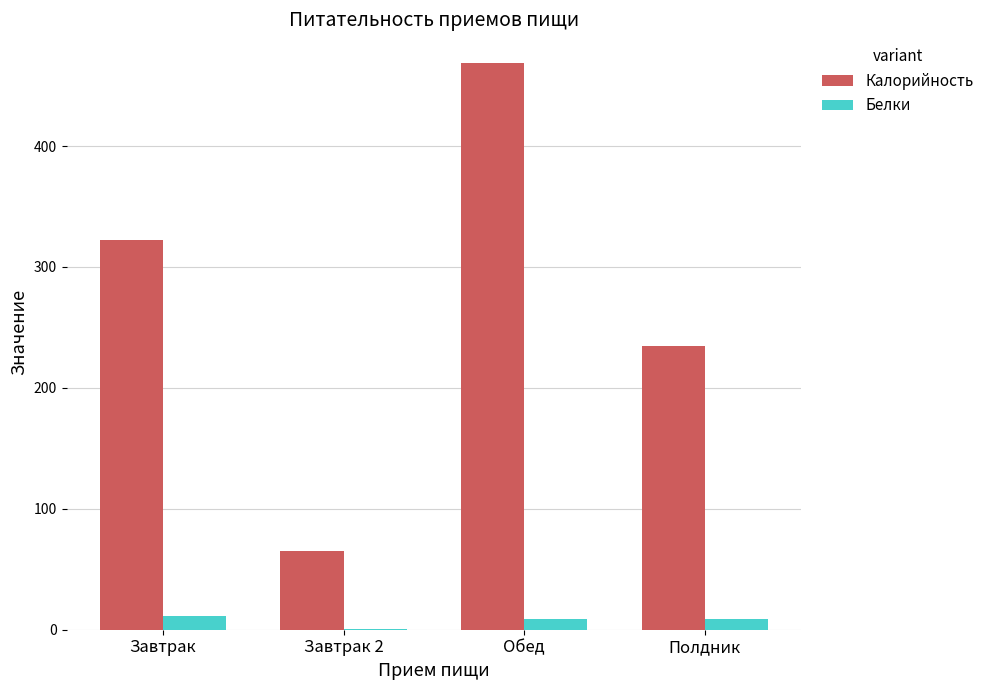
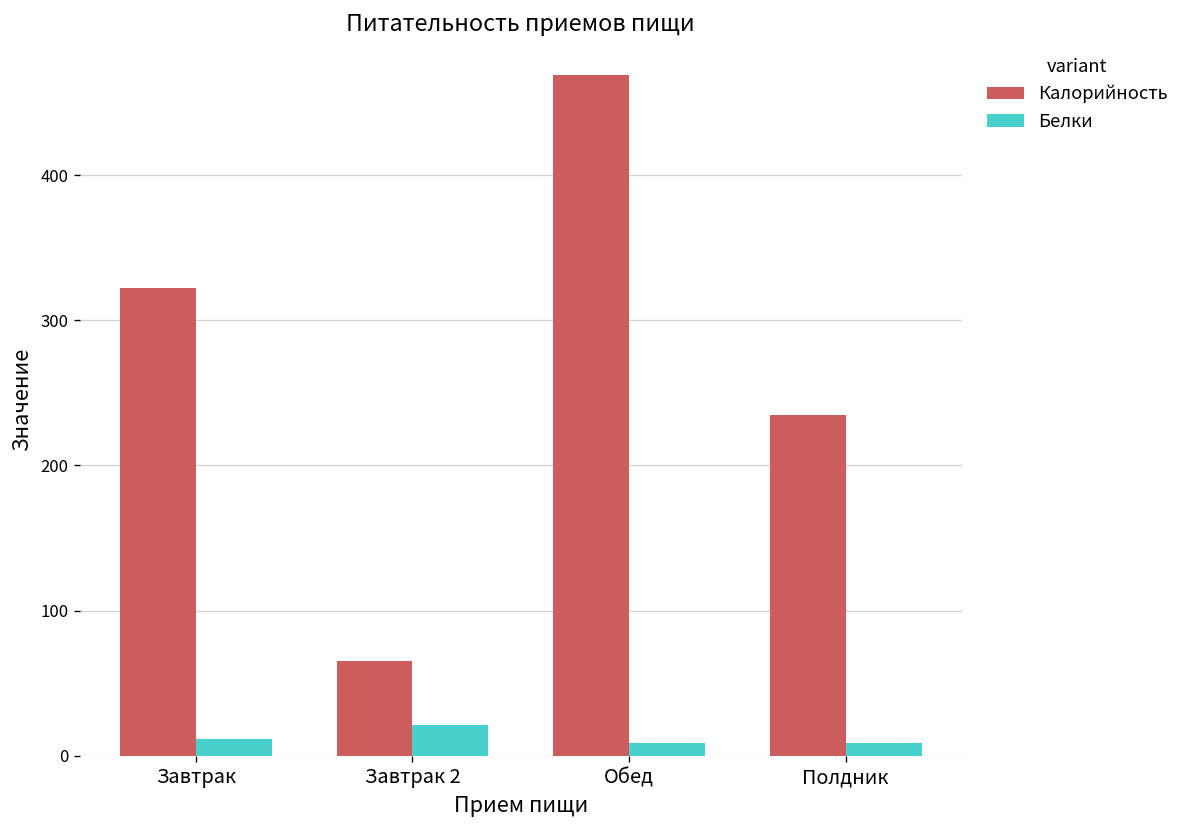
Белки, Завтрак 2: 1 -> 21
